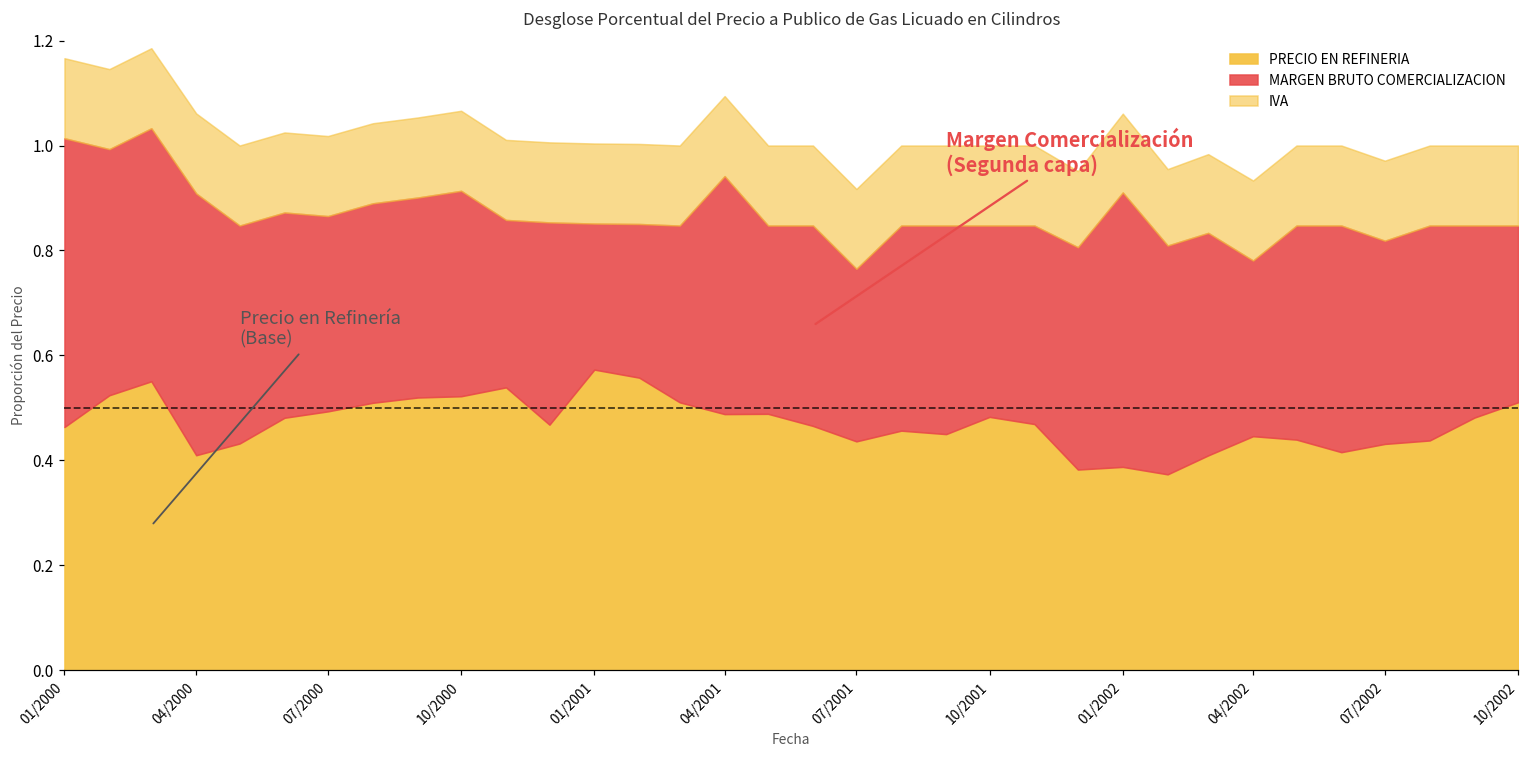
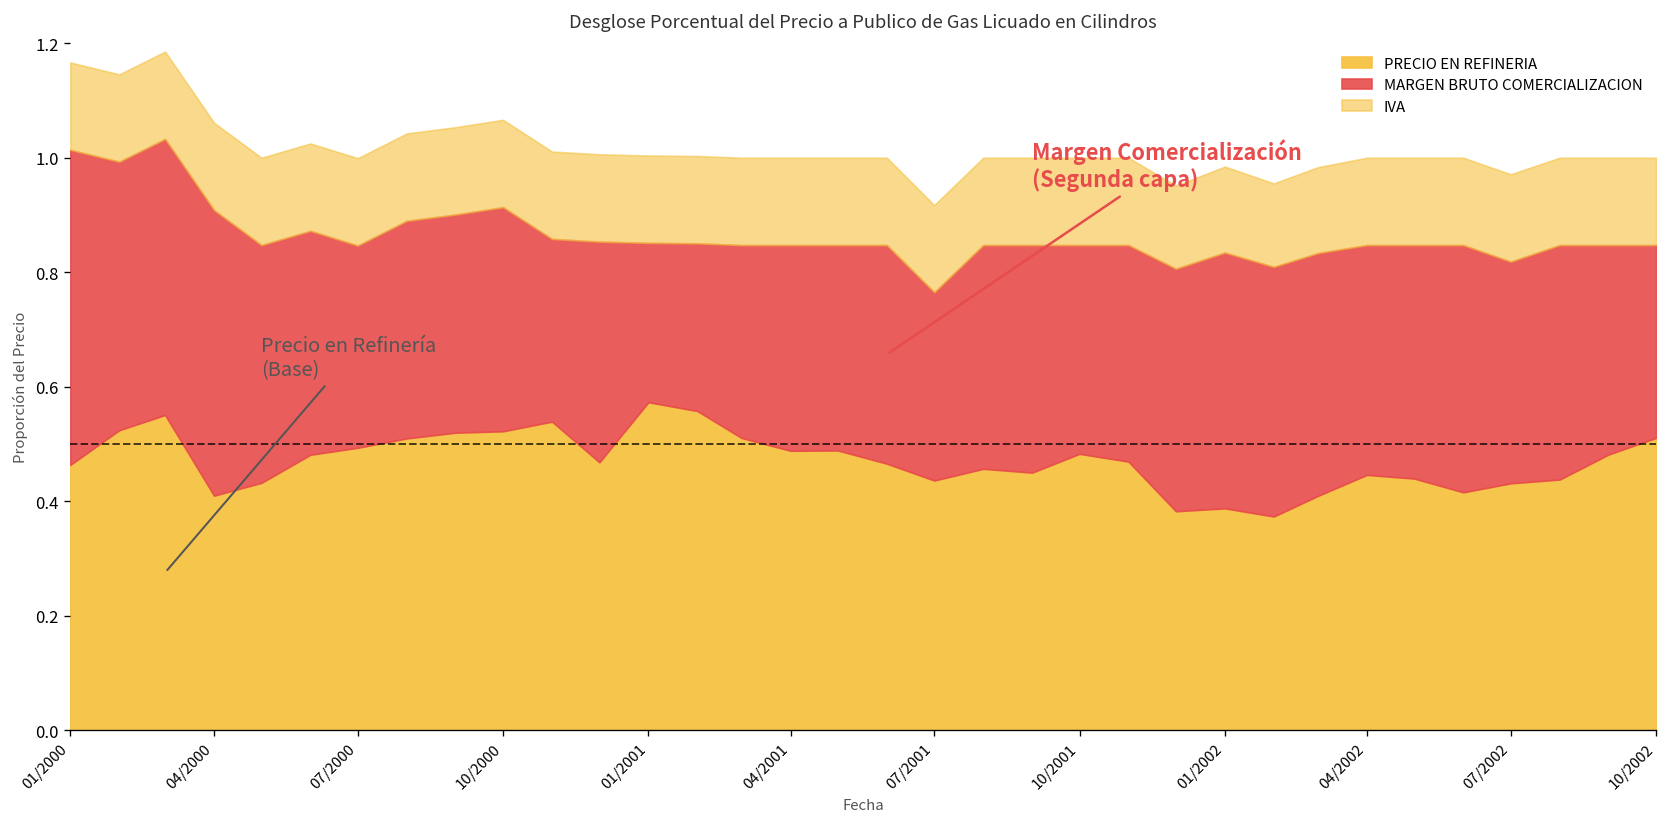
MARGEN BRUTO COMERCIALIZACION, 07/2000: 0.37 -> 0.35
MARGEN BRUTO COMERCIALIZACION, 04/2001: 0.45 -> 0.36
MARGEN BRUTO COMERCIALIZACION, 01/2002: 0.52 -> 0.45
MARGEN BRUTO COMERCIALIZACION, 04/2002: 0.33 -> 0.40
